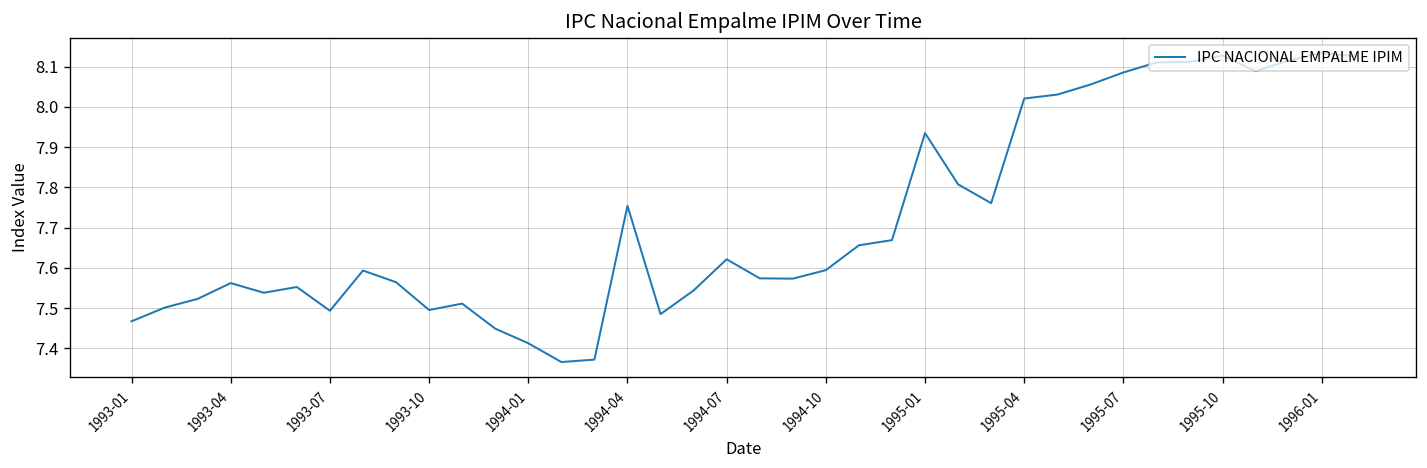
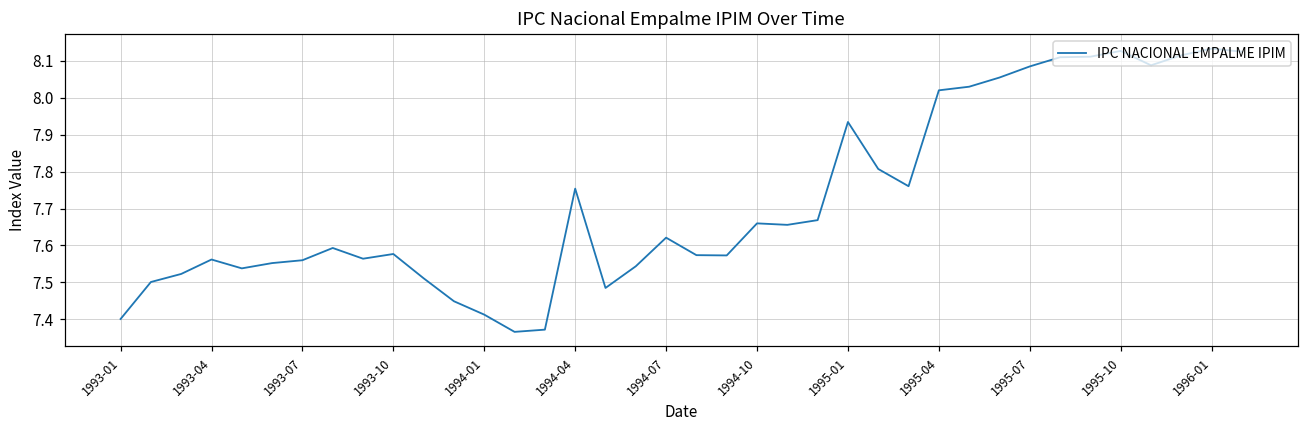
1993-01: 7.47 -> 7.40
1993-07: 7.49 -> 7.56
1993-10: 7.50 -> 7.58
1994-10: 7.59 -> 7.66
